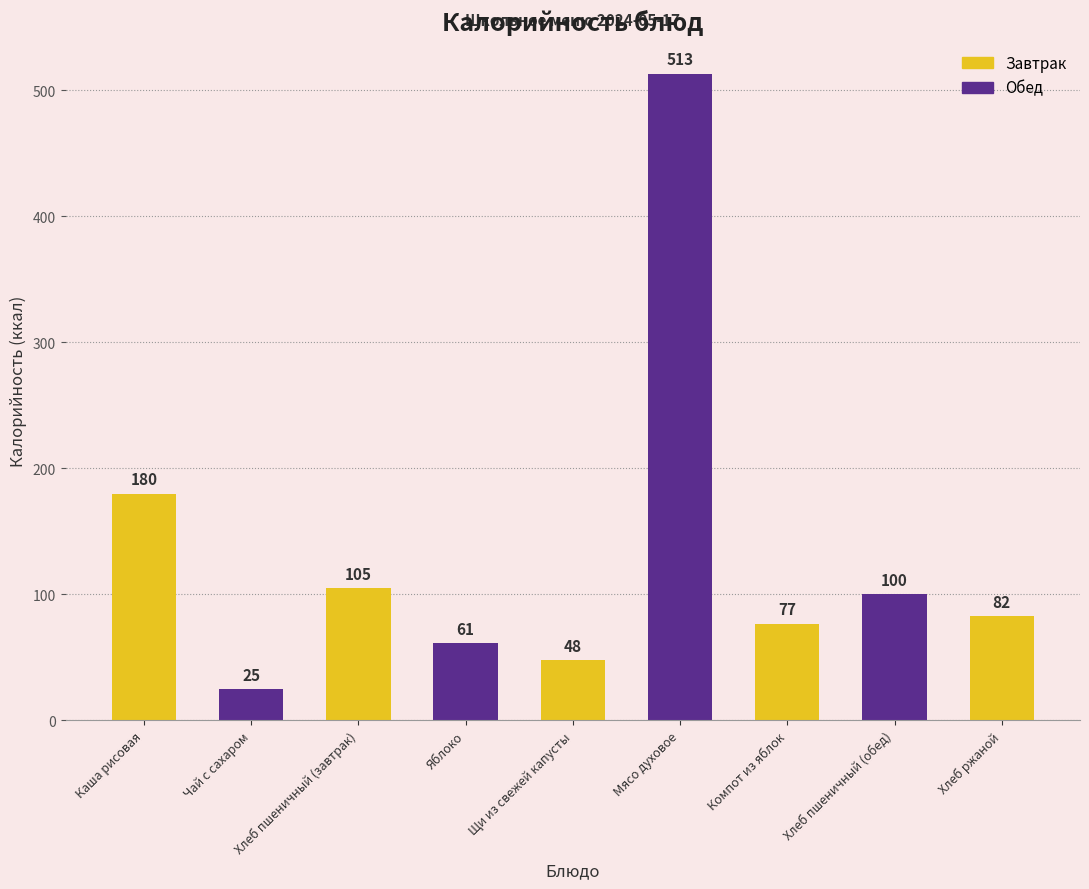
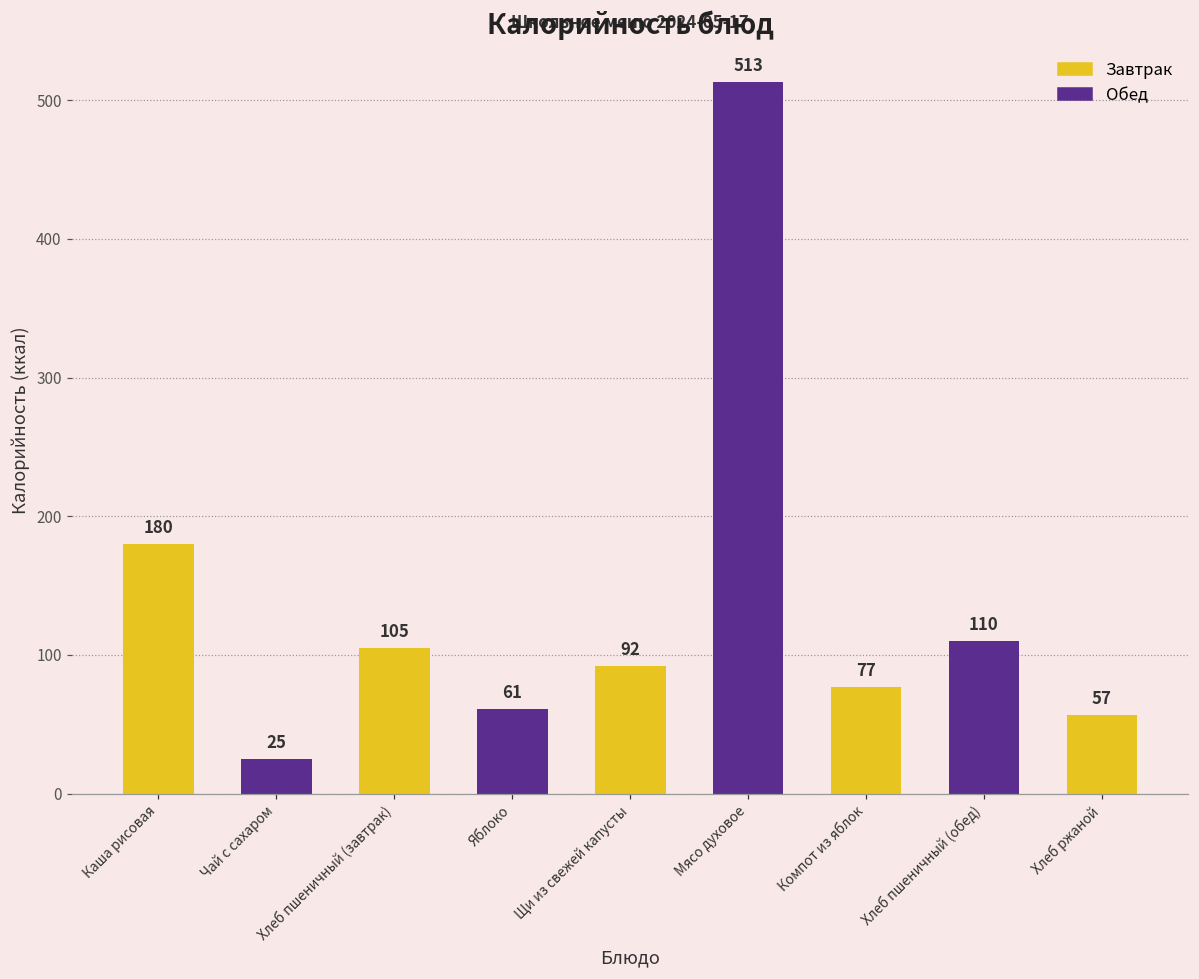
Щи из свежей капусты: 48 -> 92
Хлеб пшеничный (обед): 100 -> 110
Хлеб ржаной: 82 -> 57
